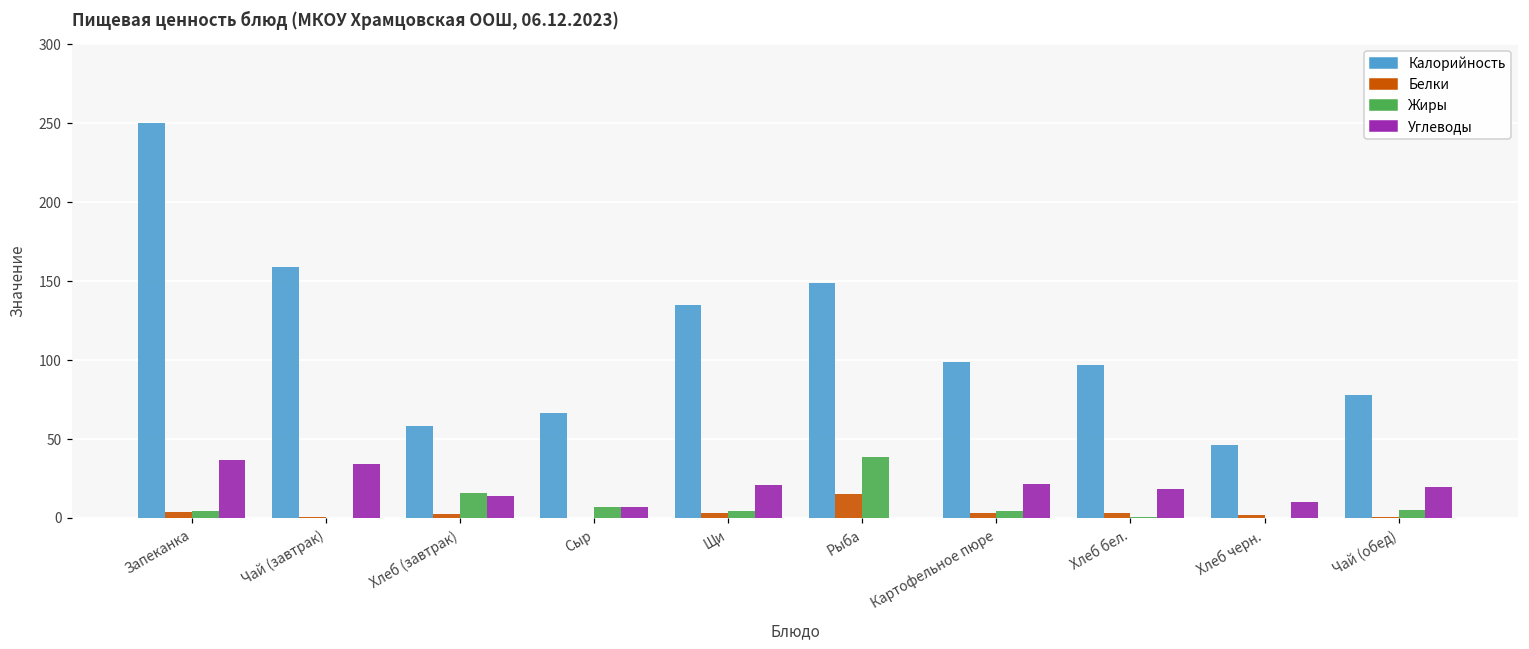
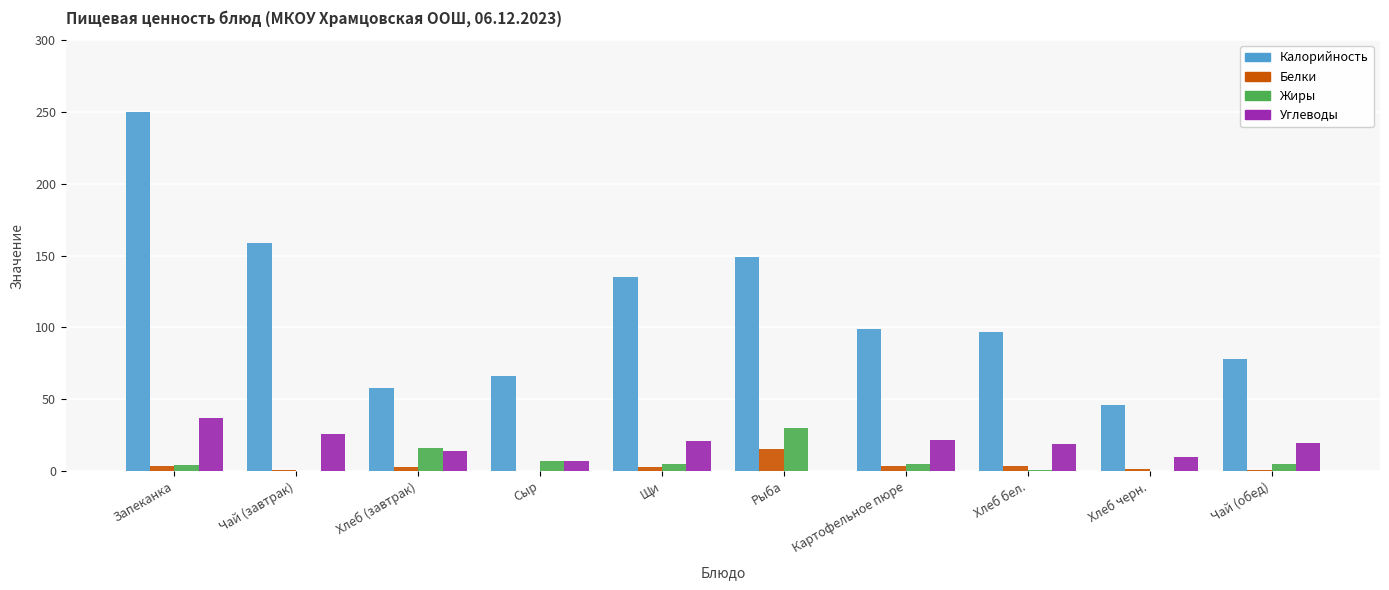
Углеводы, Чай (завтрак): 34 -> 26
Жиры, Рыба: 39 -> 30
